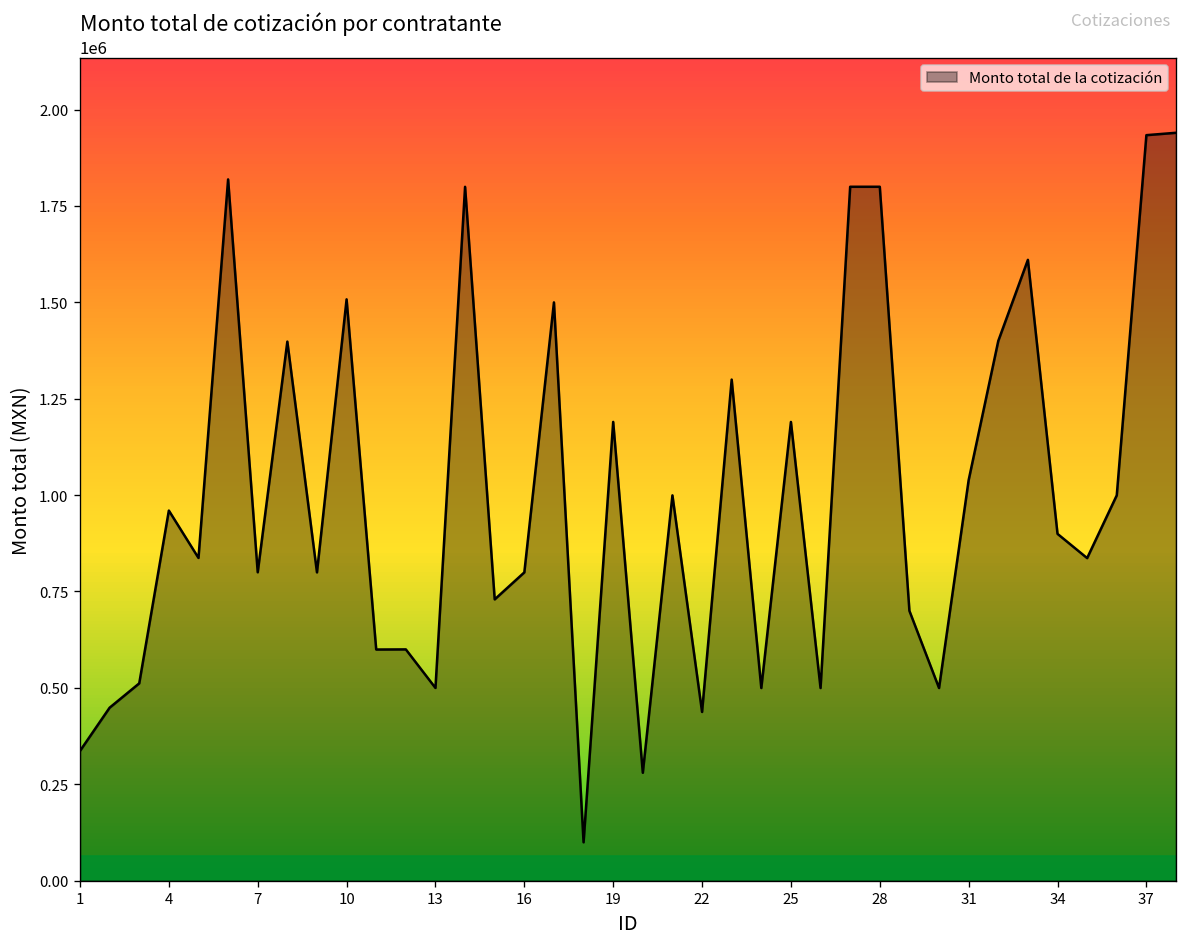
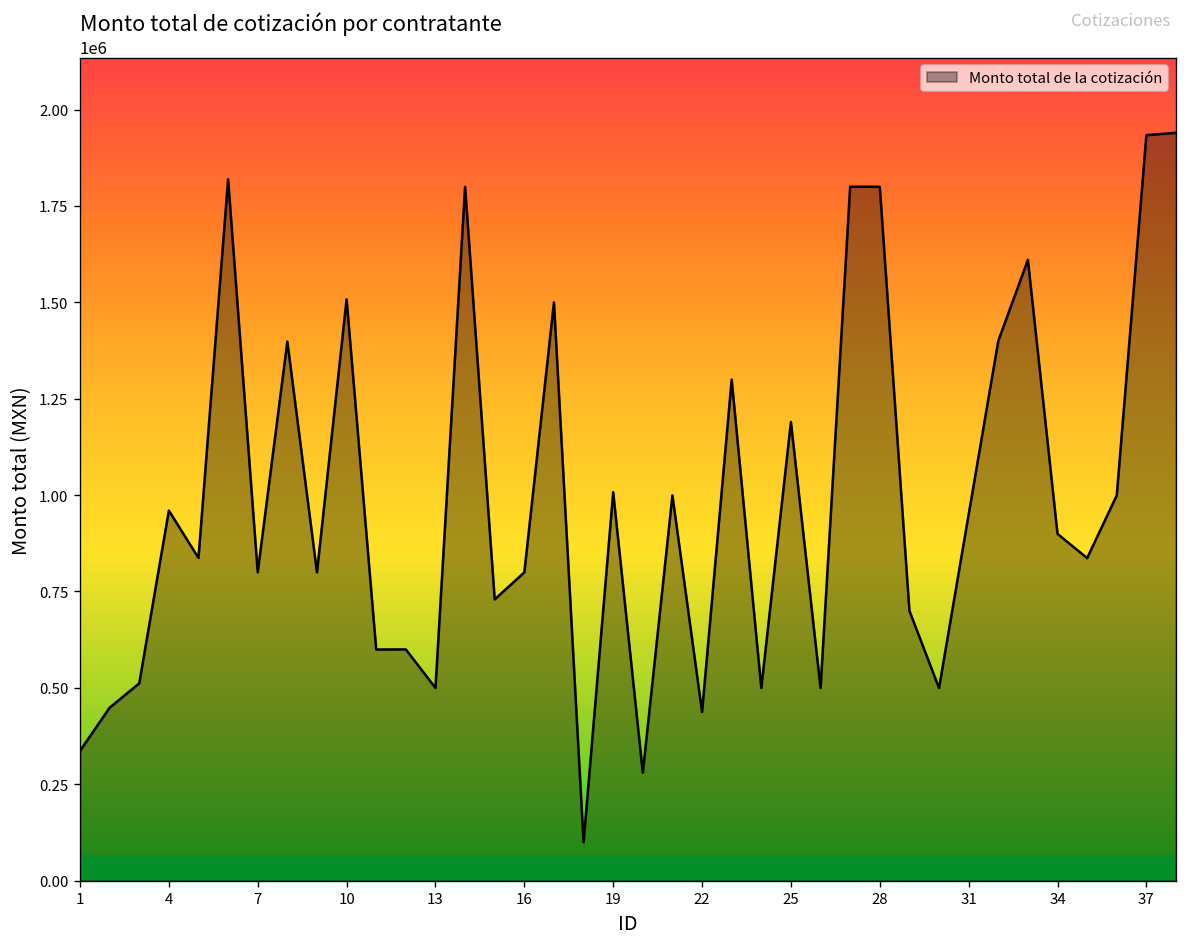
19: 1190000 -> 1010000
31: 1040000 -> 950000
